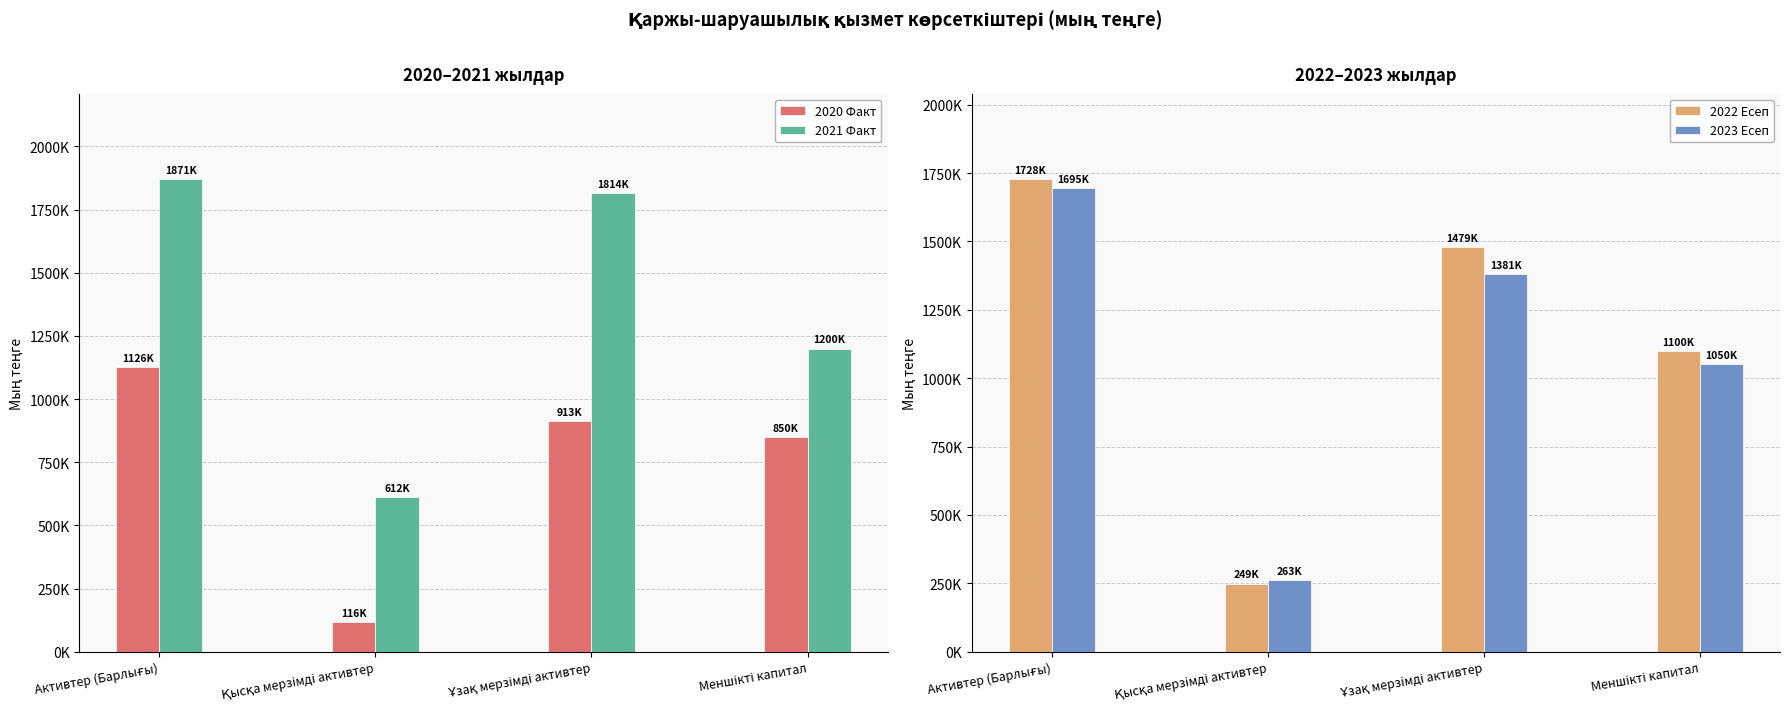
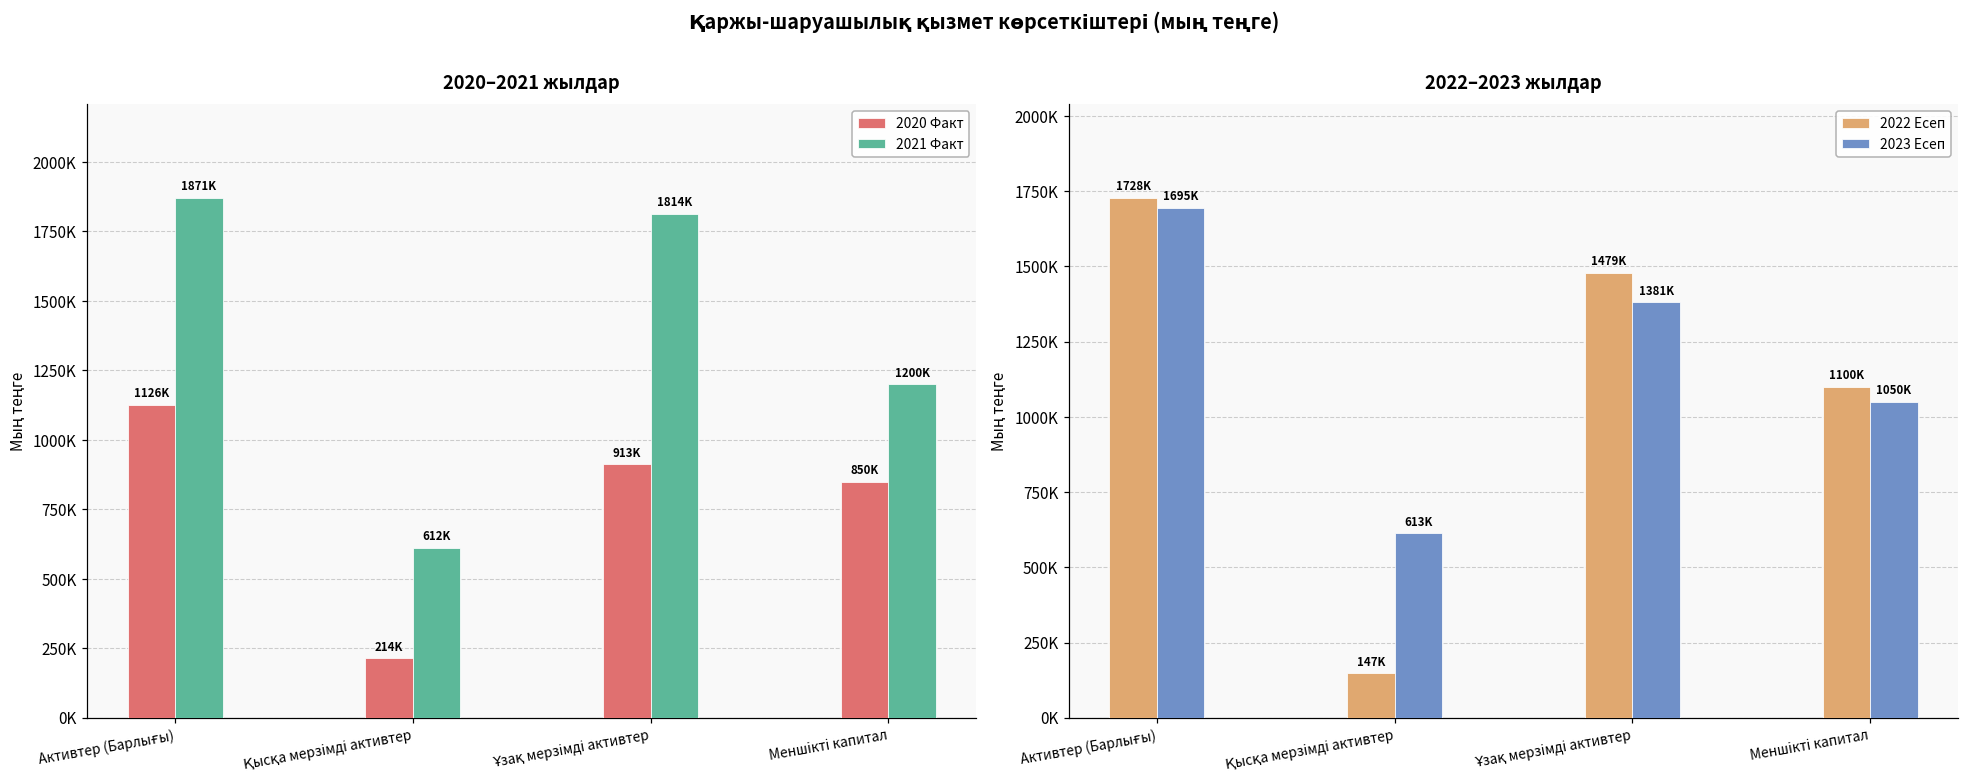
2020–2021 жылдар, 2020 Факт, Қысқа мерзімді активтер: 116K -> 214K
2022–2023 жылдар, 2022 Есеп, Қысқа мерзімді активтер: 249K -> 147K
2022–2023 жылдар, 2023 Есеп, Қысқа мерзімді активтер: 263K -> 613K
